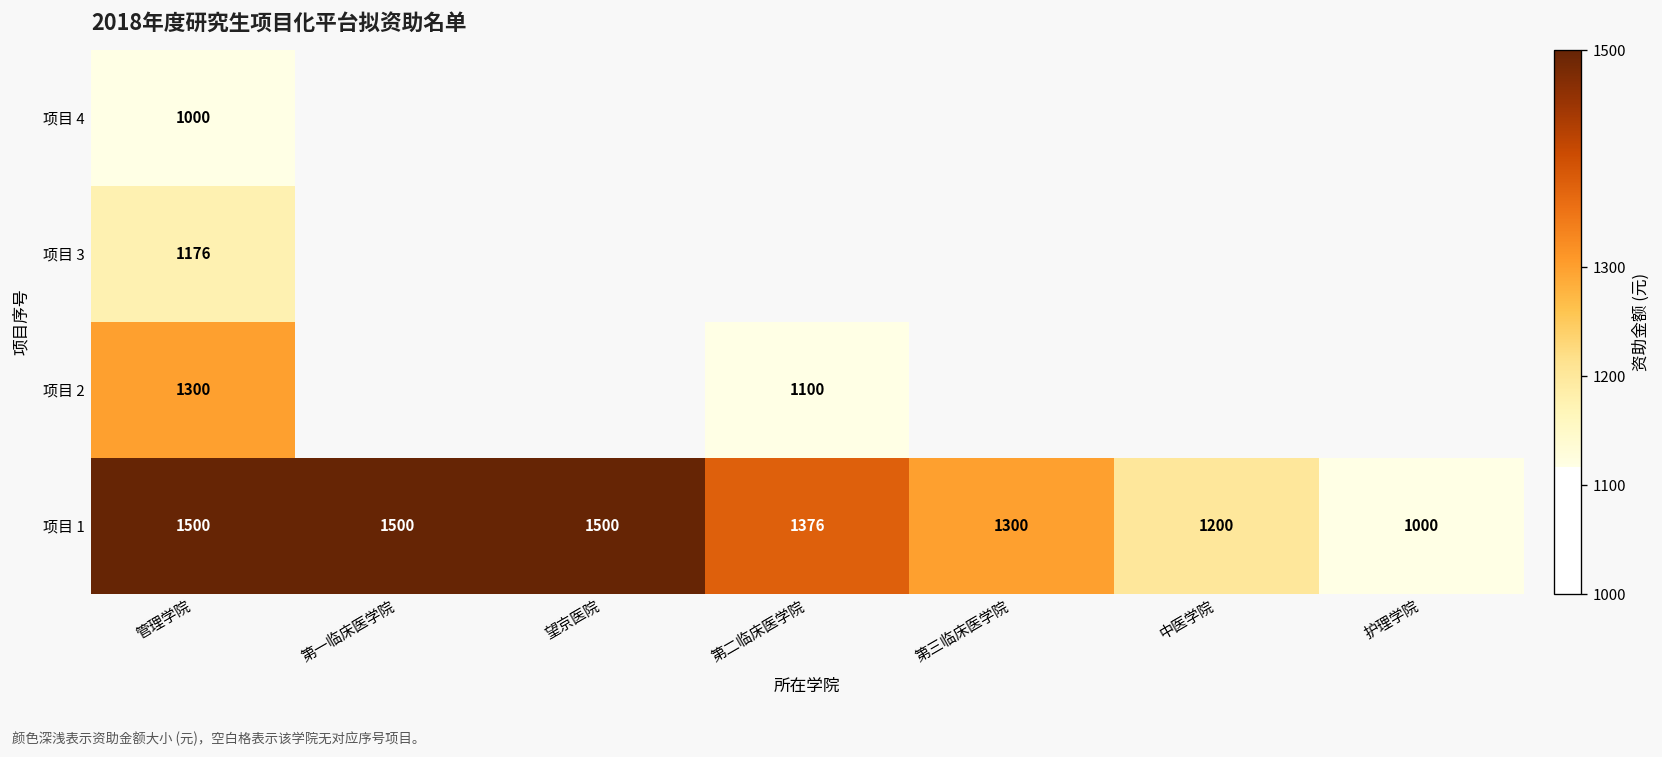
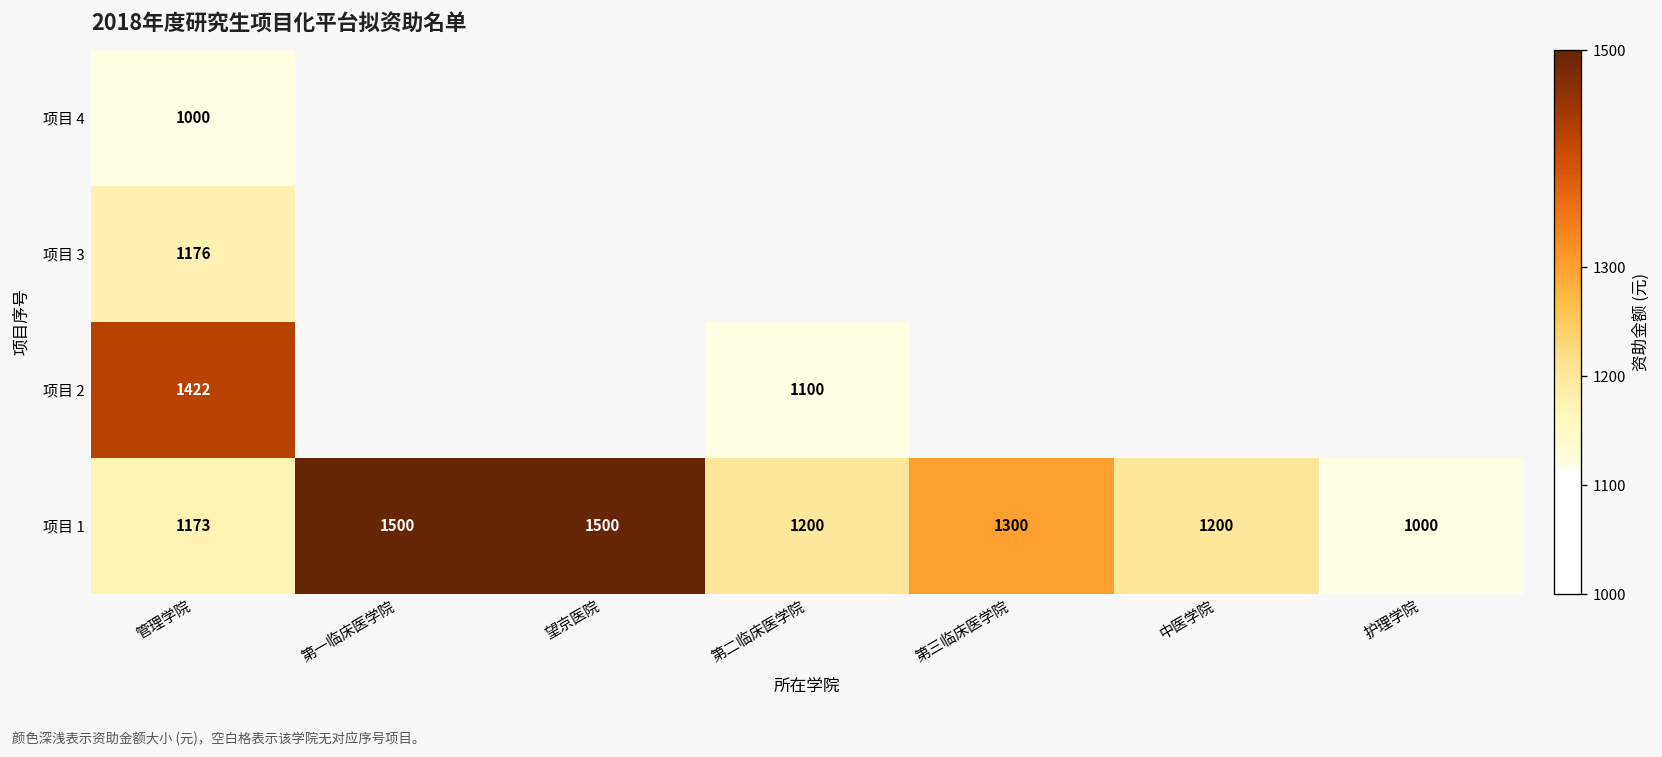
项目 2, 管理学院: 1300 -> 1422
项目 1, 管理学院: 1500 -> 1173
项目 1, 第二临床医学院: 1376 -> 1200
